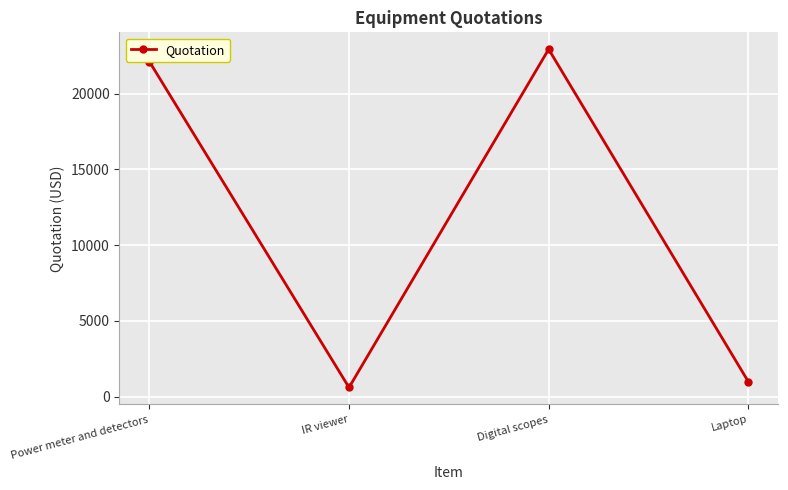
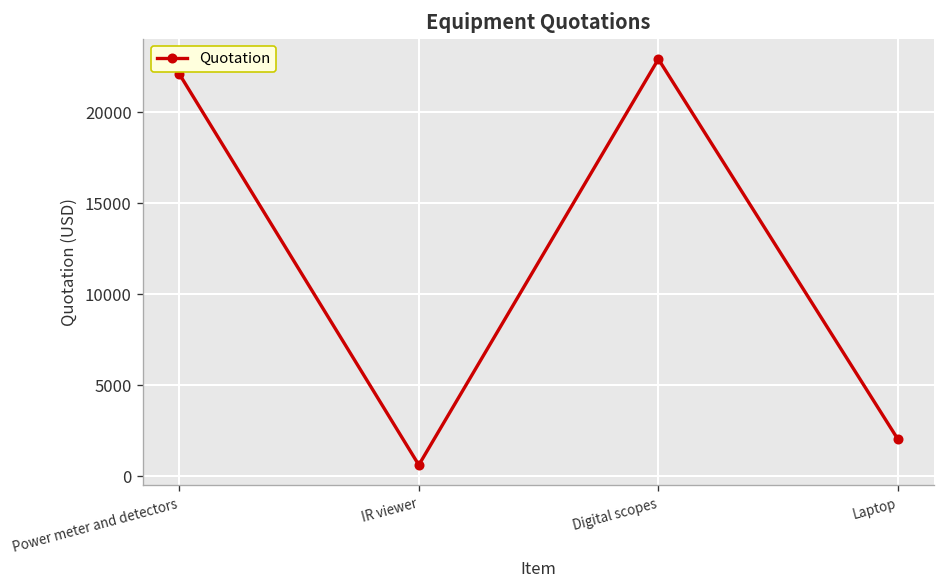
Laptop: 1000 -> 2000
